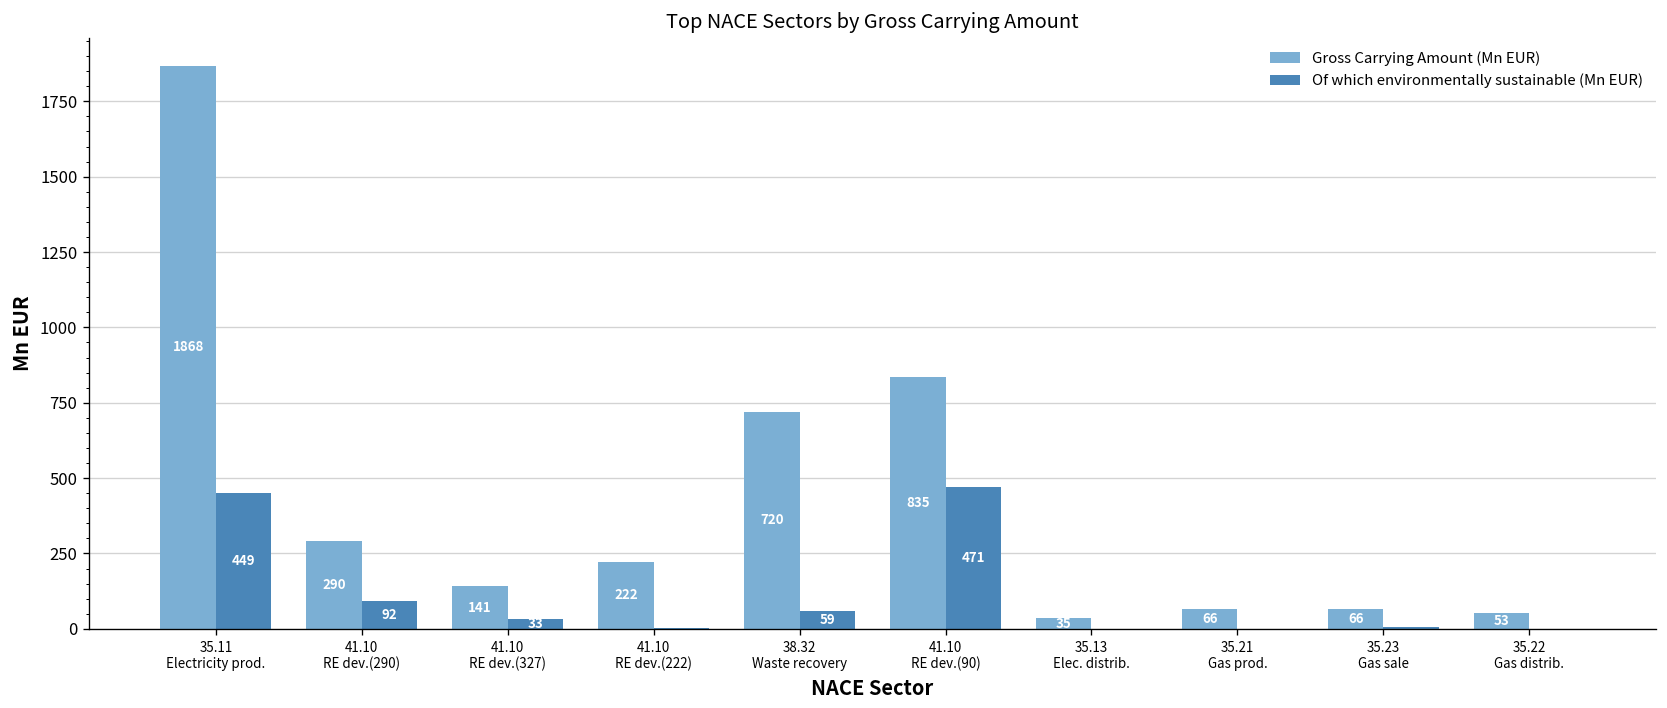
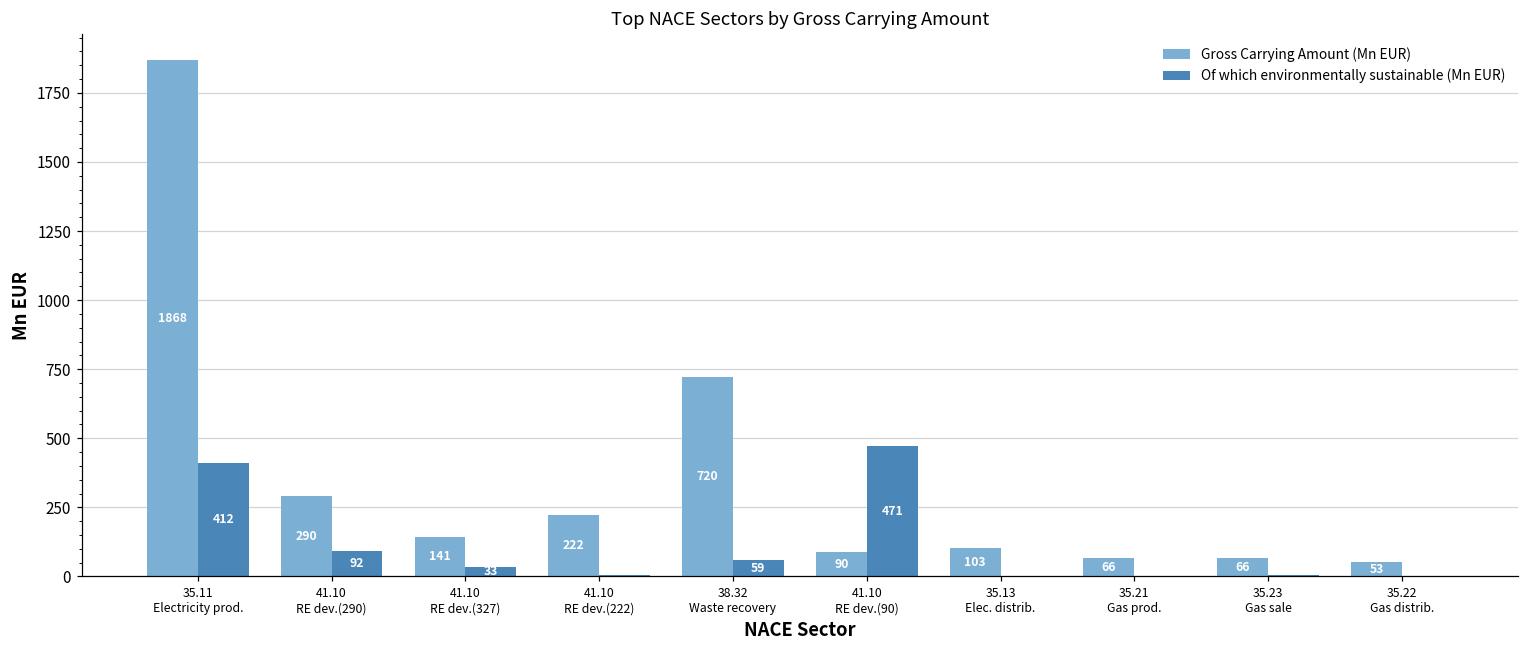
Of which environmentally sustainable (Mn EUR), 35.11 Electricity prod.: 449 -> 412
Gross Carrying Amount (Mn EUR), 41.10 RE dev.(90): 835 -> 90
Gross Carrying Amount (Mn EUR), 35.13 Elec. distrib.: 35 -> 103
